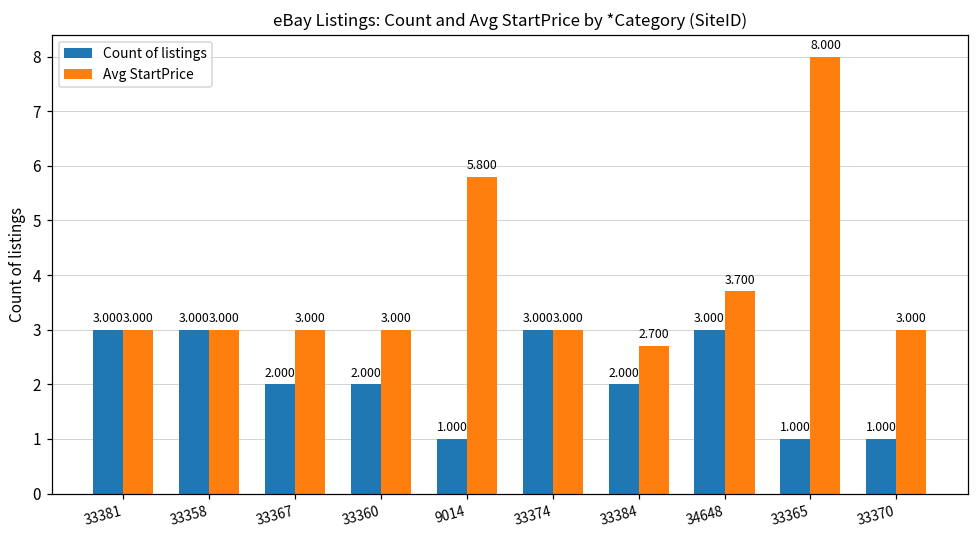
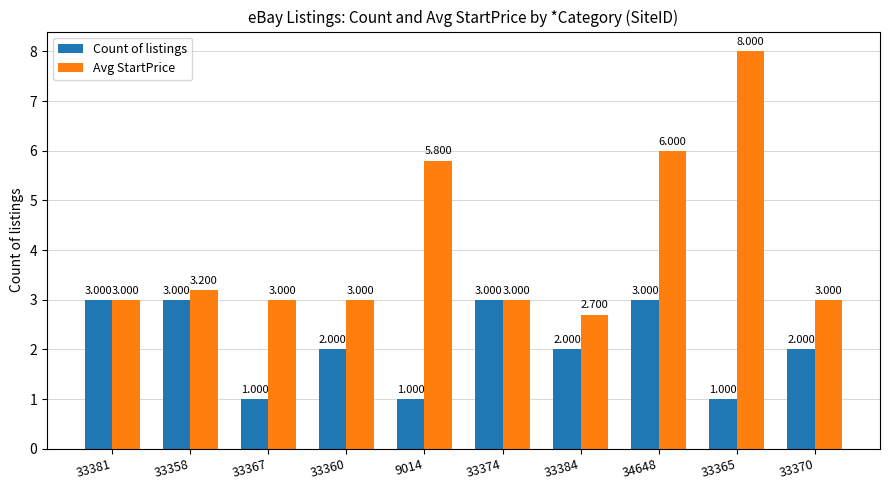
Avg StartPrice, 33358: 3.000 -> 3.200
Count of listings, 33367: 2.000 -> 1.000
Avg StartPrice, 34648: 3.700 -> 6.000
Count of listings, 33370: 1.000 -> 2.000
